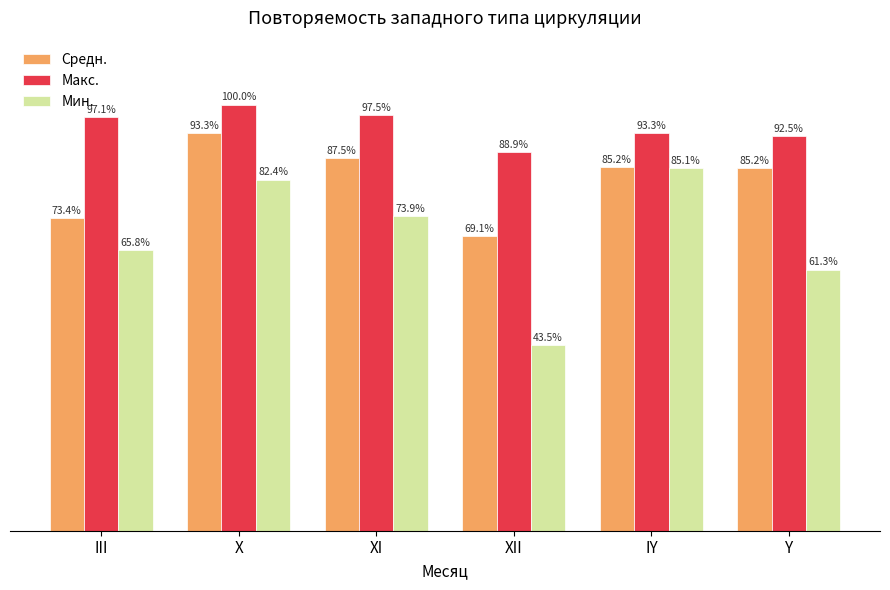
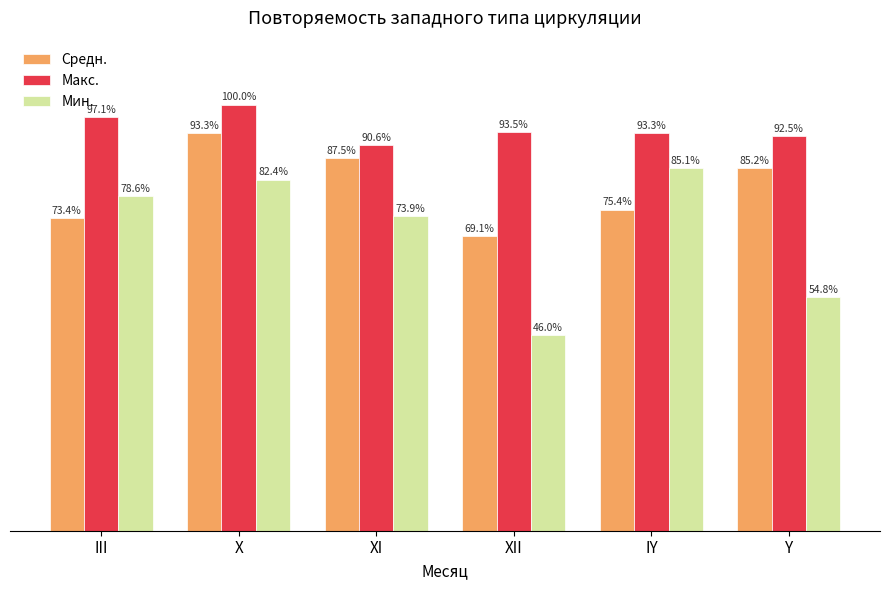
Мин., III: 65.8% -> 78.6%
Макс., XI: 97.5% -> 90.6%
Макс., XII: 88.9% -> 93.5%
Мин., XII: 43.5% -> 46.0%
Средн., IY: 85.2% -> 75.4%
Мин., Y: 61.3% -> 54.8%
